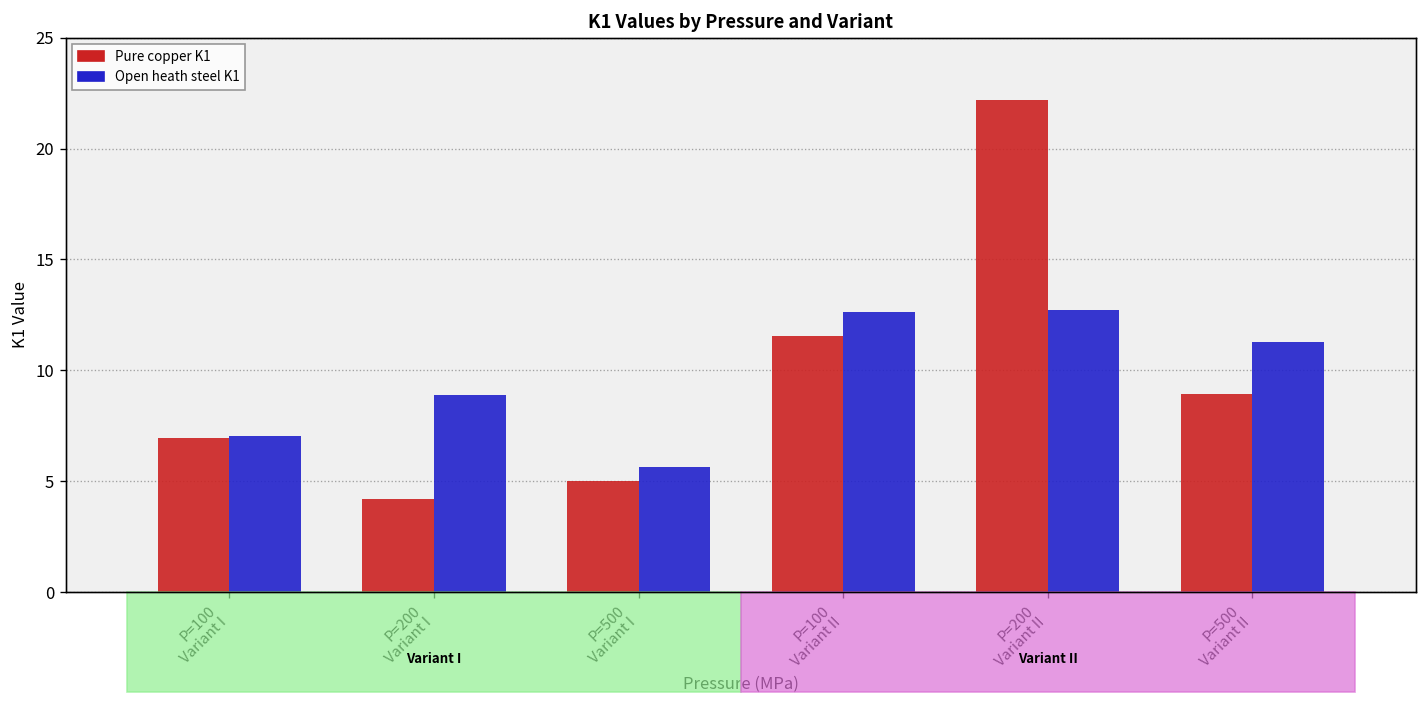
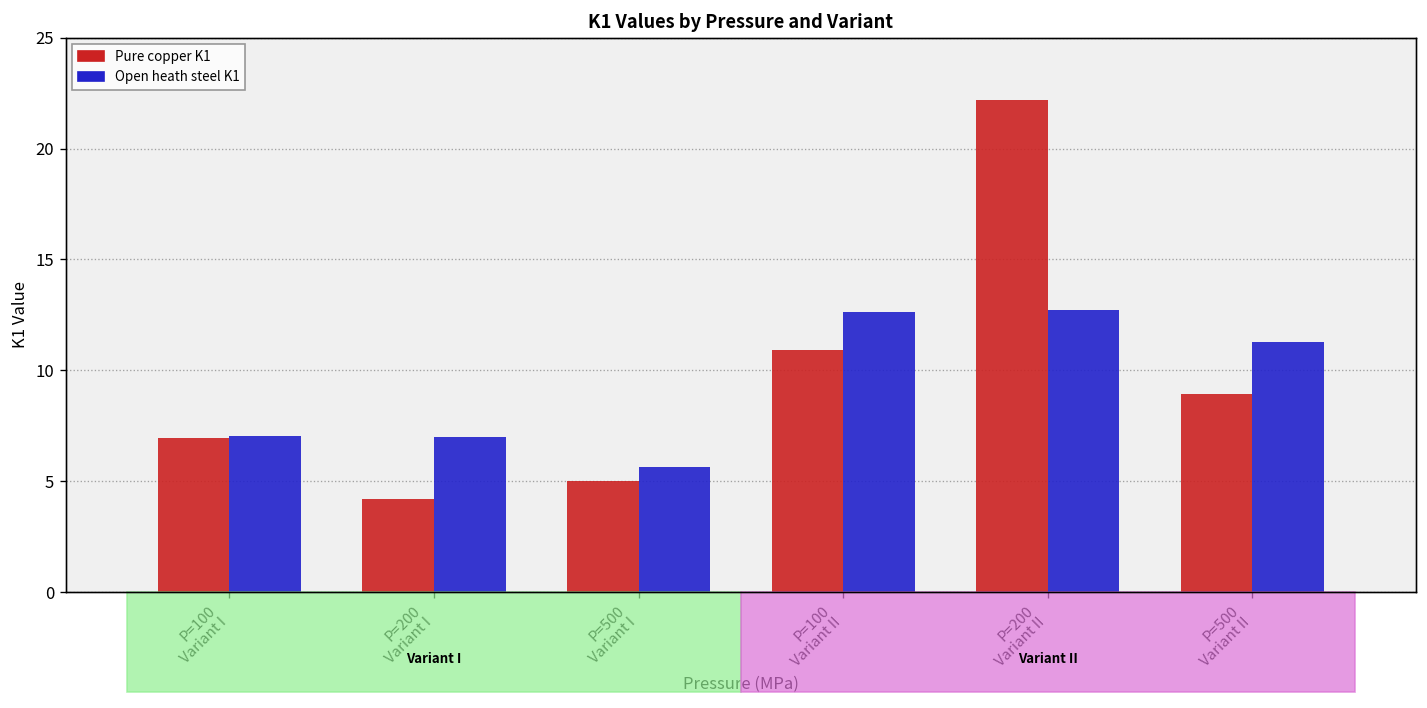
Open heath steel K1, P=200 Variant I: 8.9 -> 7.0
Pure copper K1, P=100 Variant II: 11.6 -> 10.9
